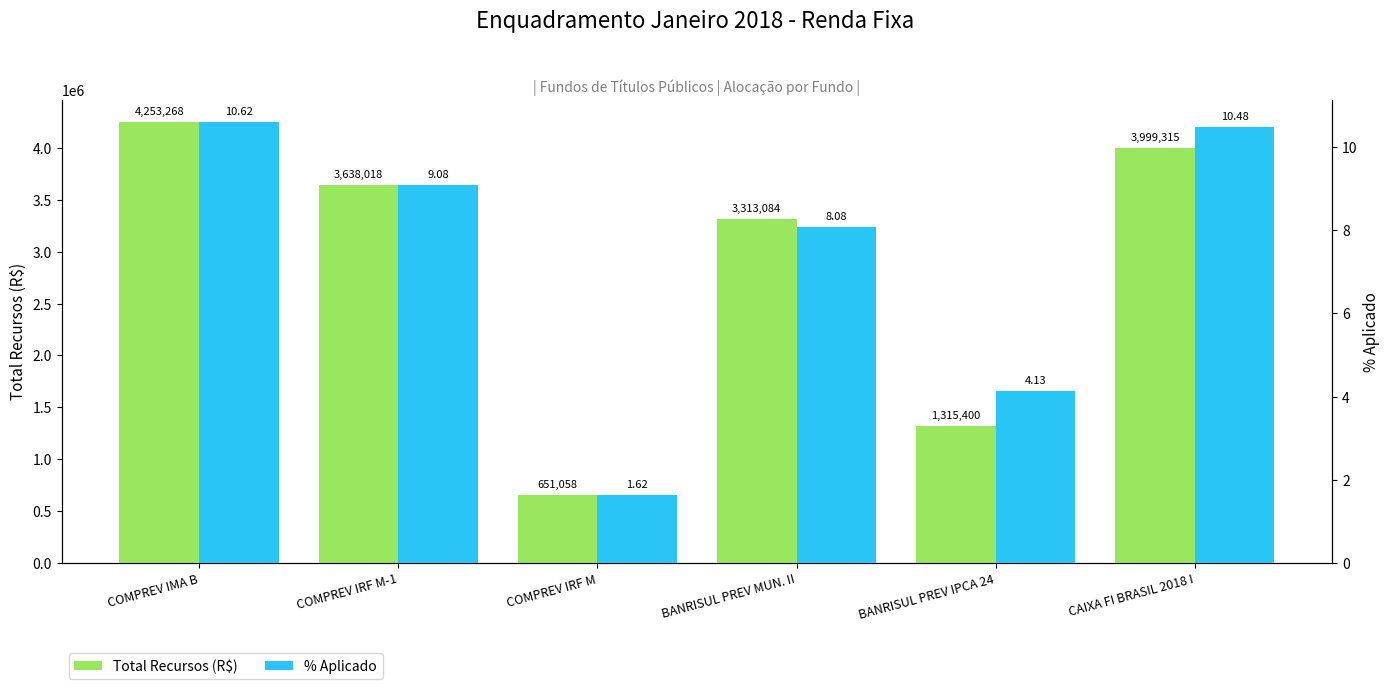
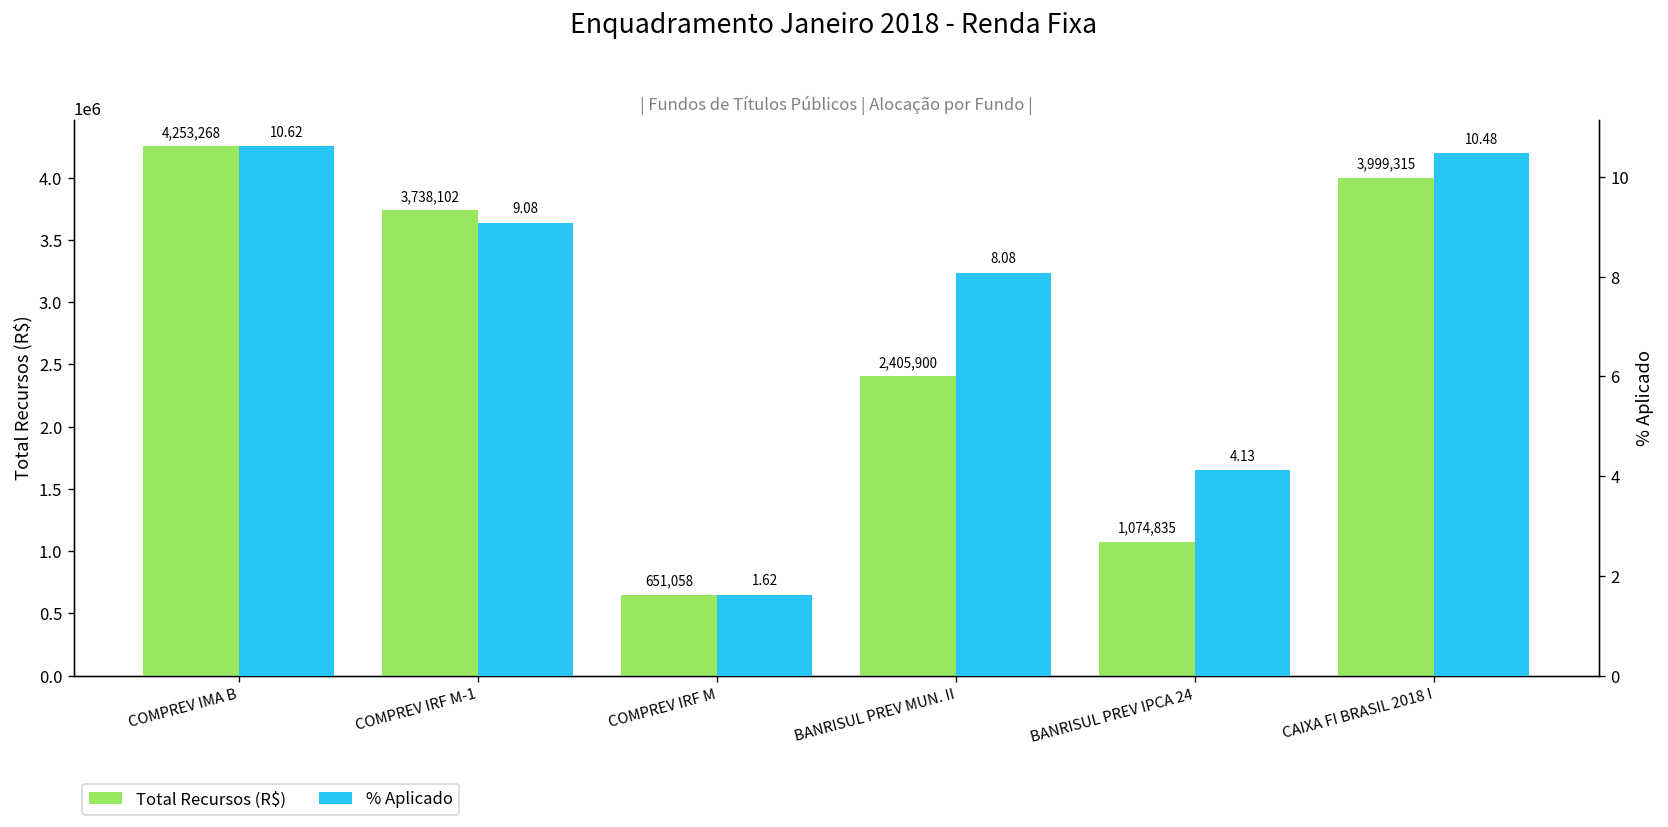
Total Recursos (R$), COMPREV IRF M-1: 3,638,018 -> 3,738,102
Total Recursos (R$), BANRISUL PREV MUN. II: 3,313,084 -> 2,405,900
Total Recursos (R$), BANRISUL PREV IPCA 24: 1,315,400 -> 1,074,835
